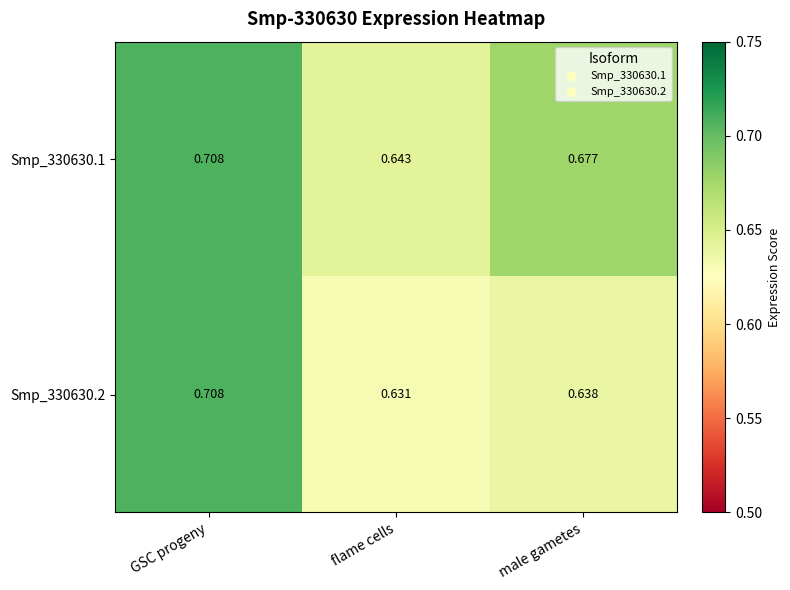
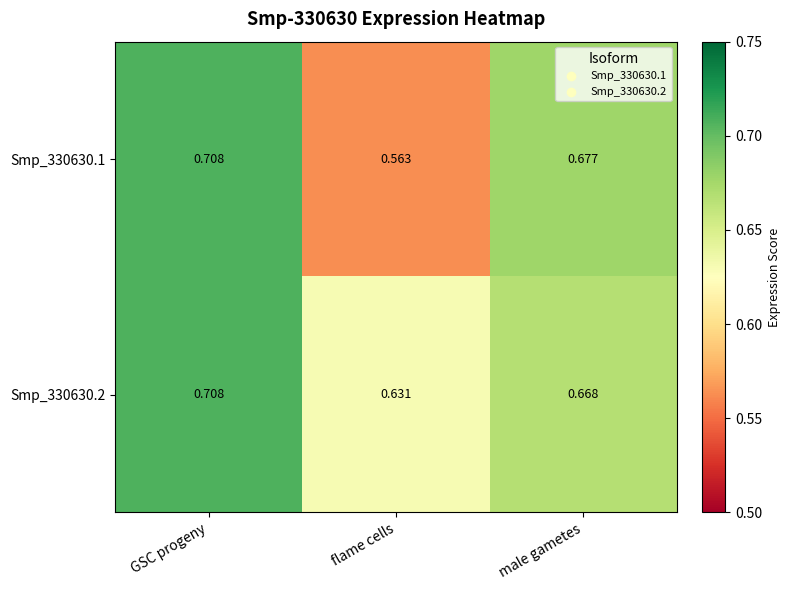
Smp_330630.1, flame cells: 0.643 -> 0.563
Smp_330630.2, male gametes: 0.638 -> 0.668
